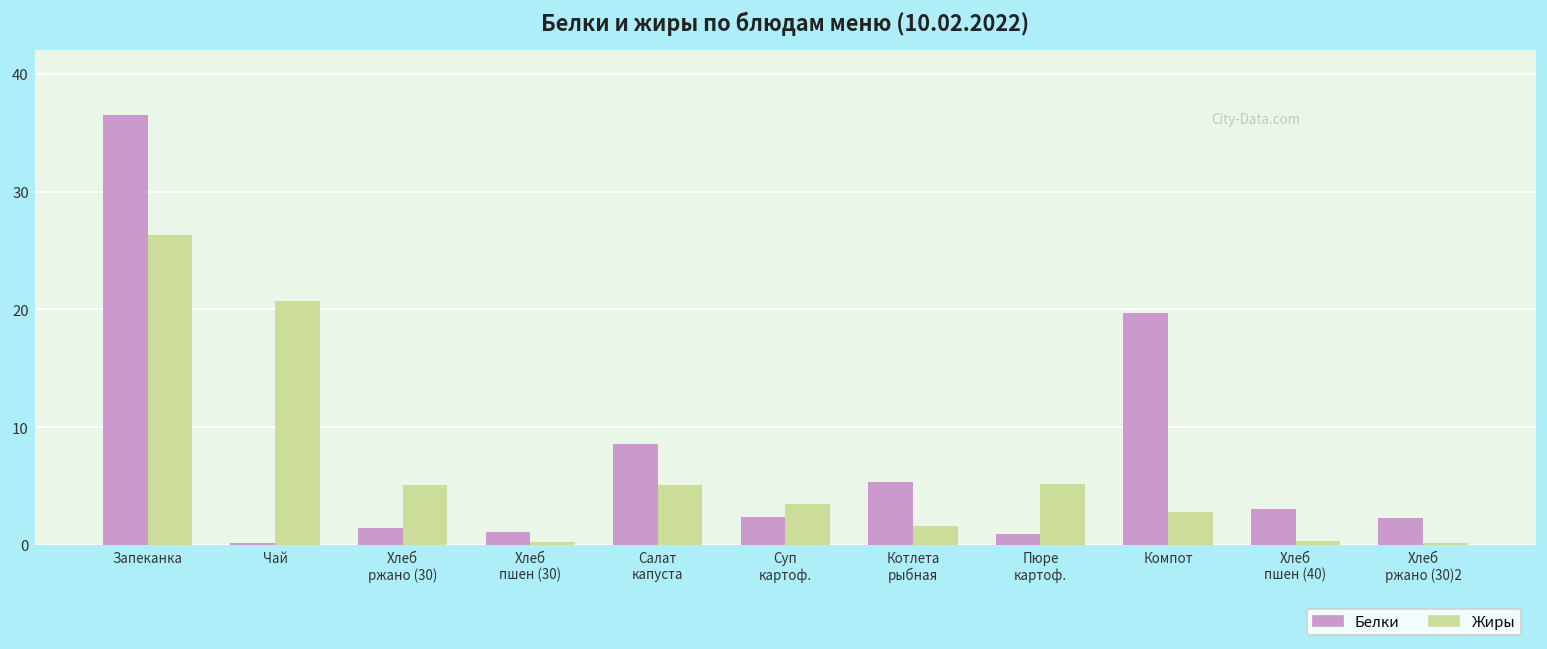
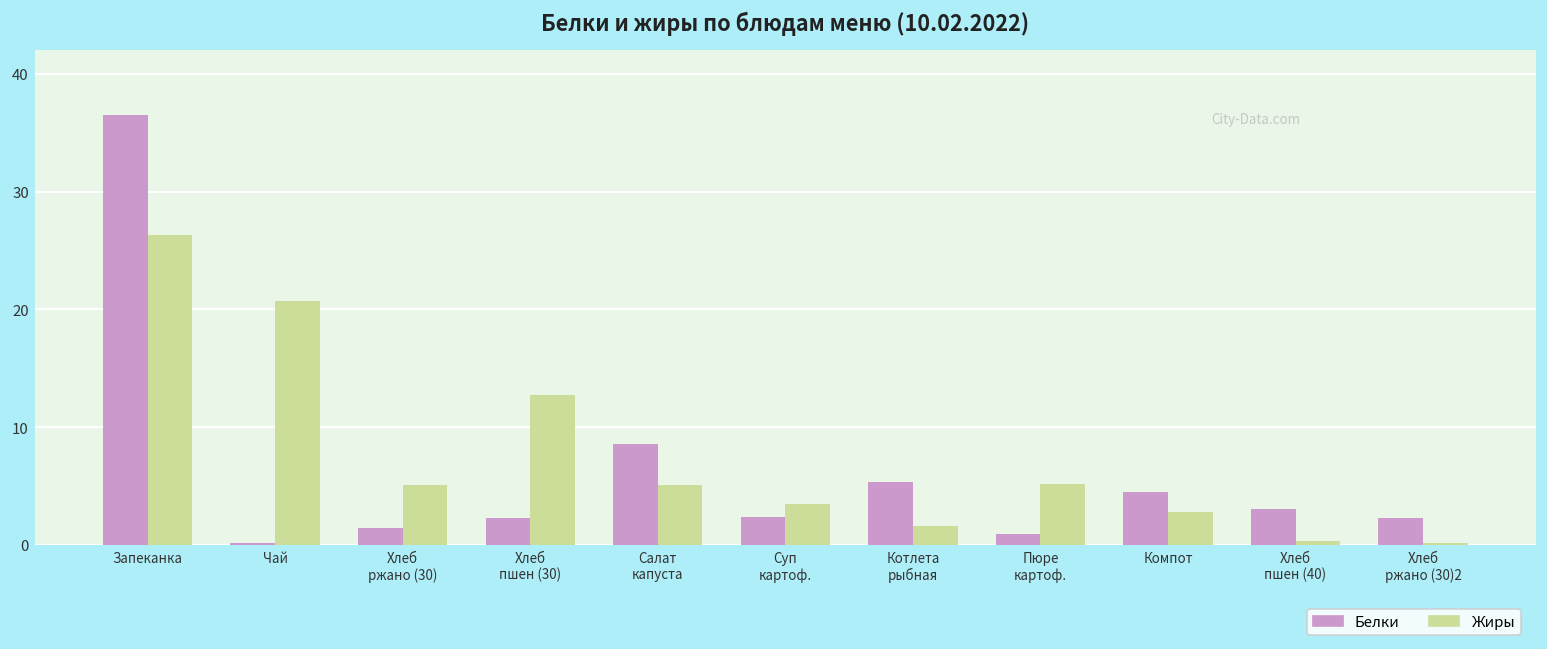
Белки, Хлеб пшен (30): 1 -> 2
Жиры, Хлеб пшен (30): 0 -> 13
Белки, Компот: 20 -> 5
